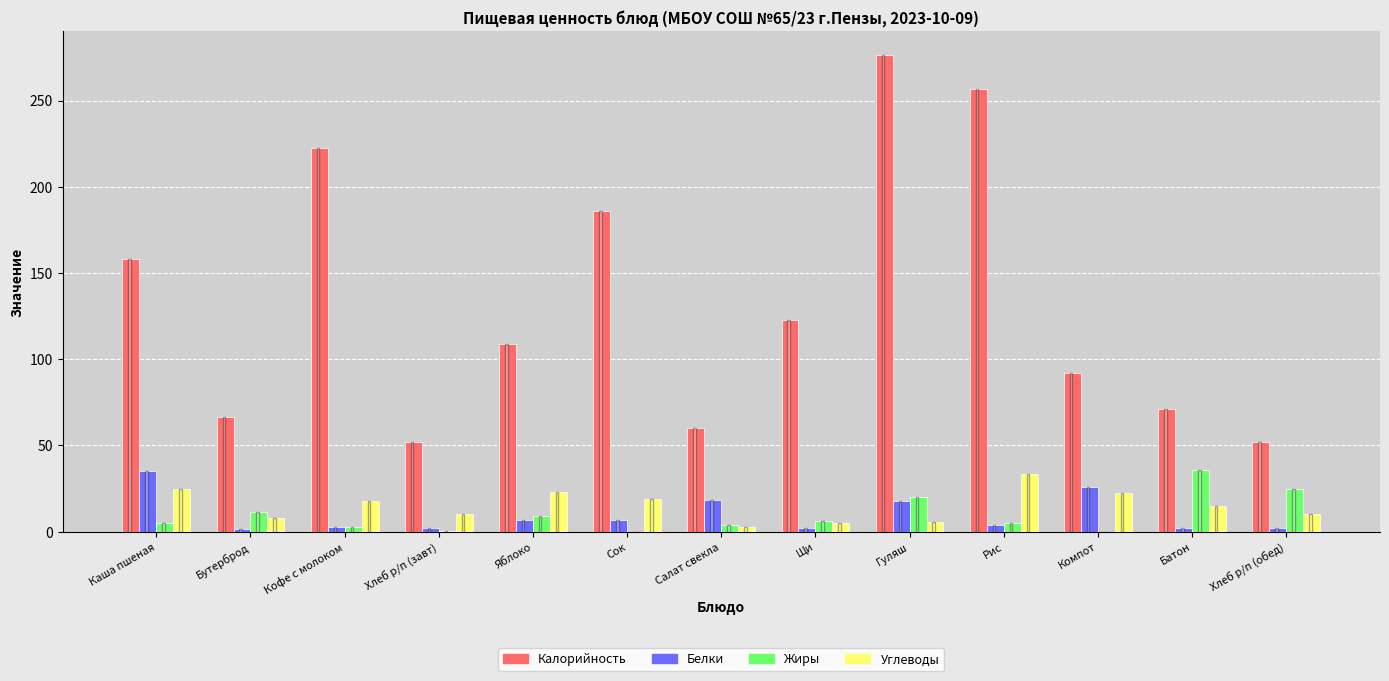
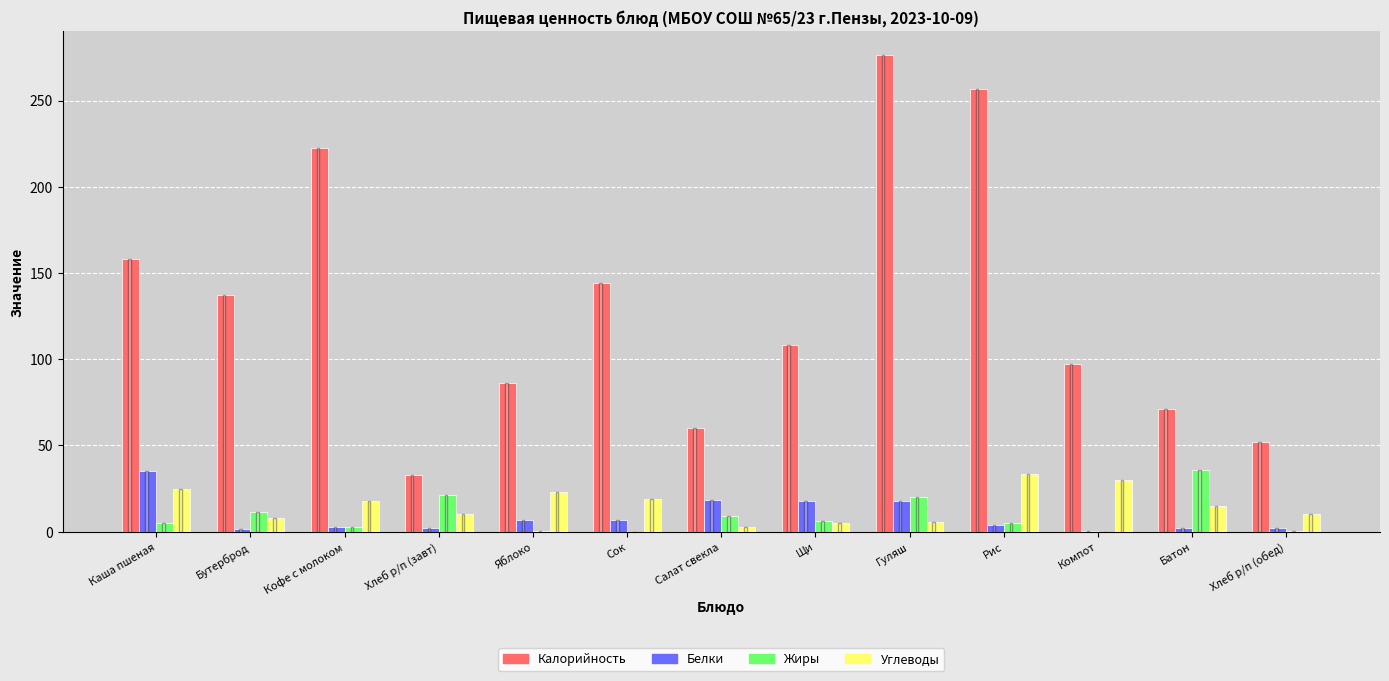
Калорийность, Бутерброд: 67 -> 138
Калорийность, Хлеб р/п (завт): 52 -> 33
Жиры, Хлеб р/п (завт): 0 -> 21
Калорийность, Яблоко: 109 -> 86
Жиры, Яблоко: 9 -> 0
Калорийность, Сок: 186 -> 144
Жиры, Салат свекла: 4 -> 9
Калорийность, Щи: 123 -> 108
Белки, Щи: 2 -> 18
Калорийность, Компот: 92 -> 97
Белки, Компот: 26 -> 0
Углеводы, Компот: 23 -> 30
Жиры, Хлеб р/п (обед): 25 -> 0
